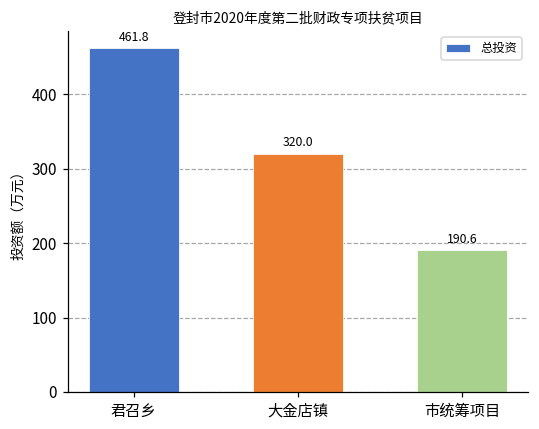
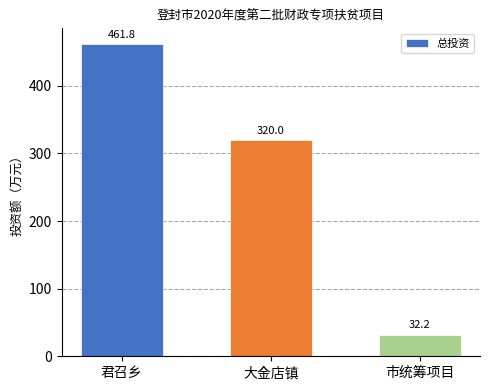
市统筹项目: 190.6 -> 32.2
